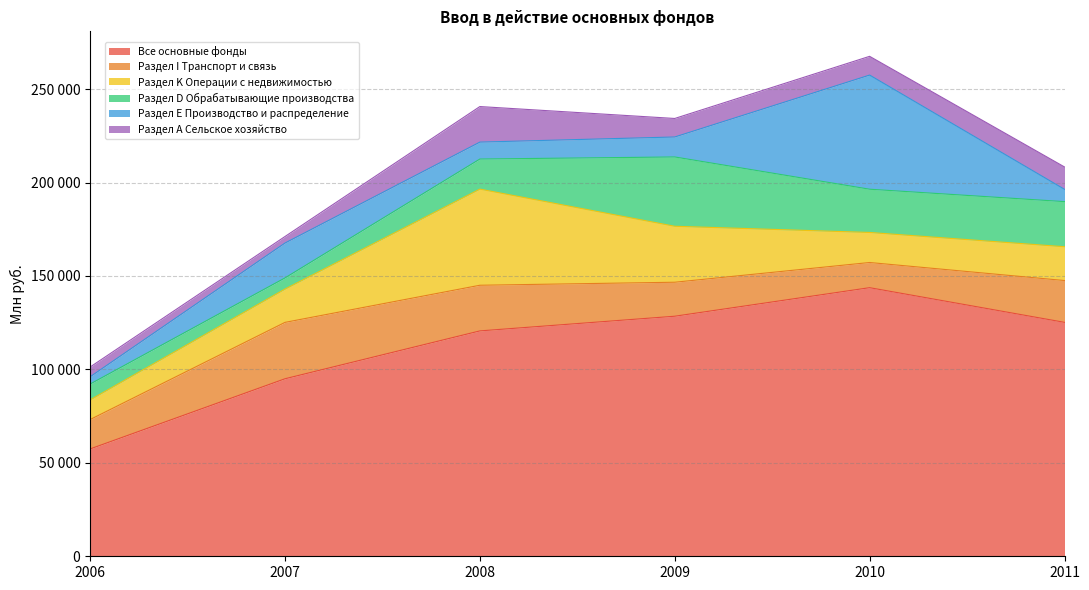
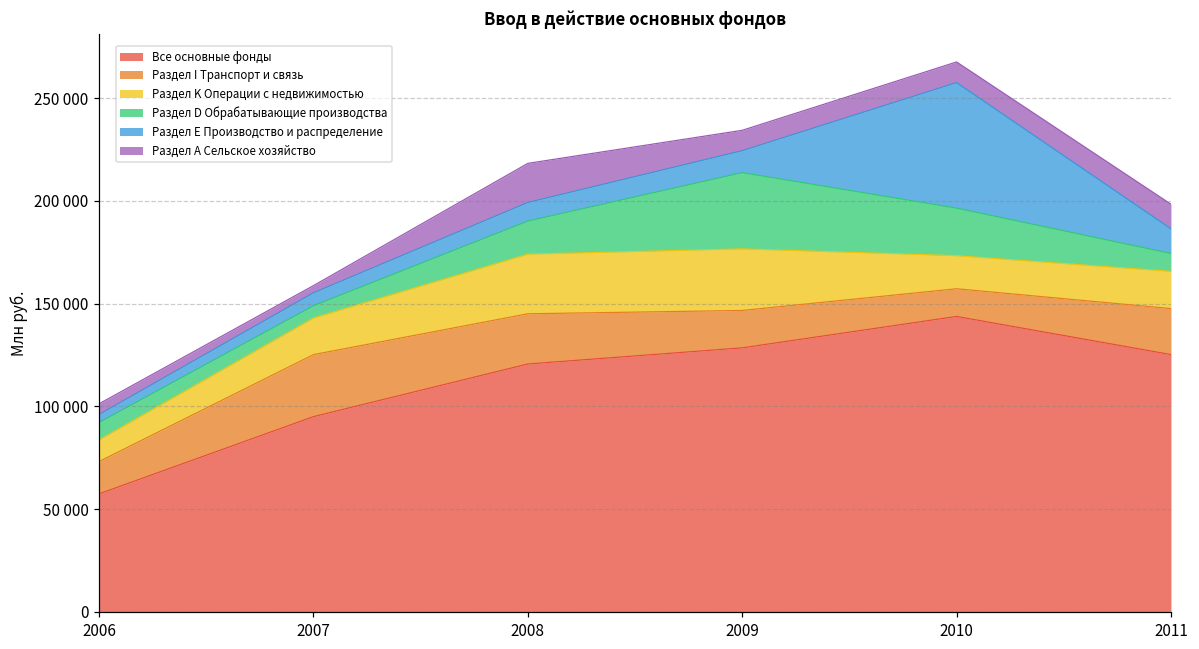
Раздел Е Производство и распределение, 2007: 19000 -> 6000
Раздел K Операции с недвижимостью, 2008: 51000 -> 29000
Раздел D Обрабатывающие производства, 2011: 24000 -> 9000
Раздел Е Производство и распределение, 2011: 7000 -> 12000
